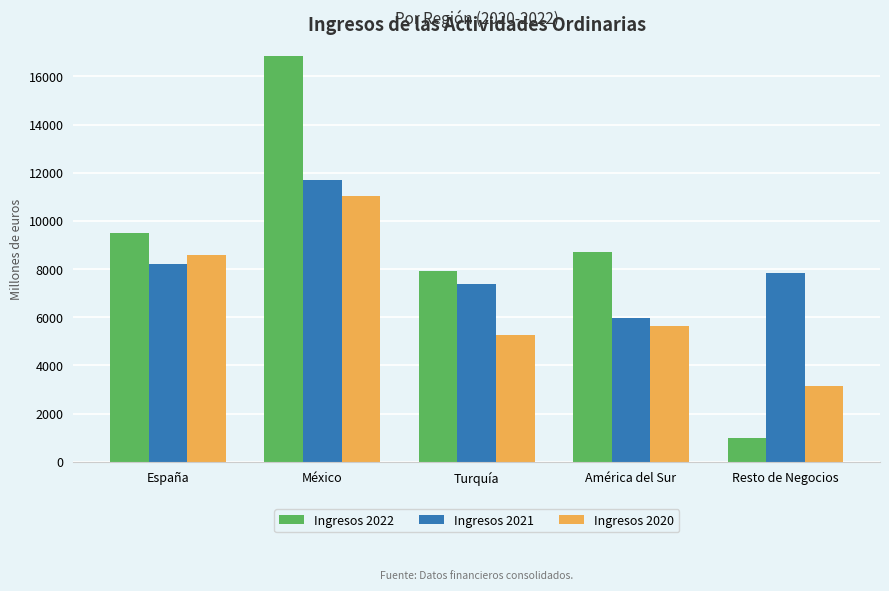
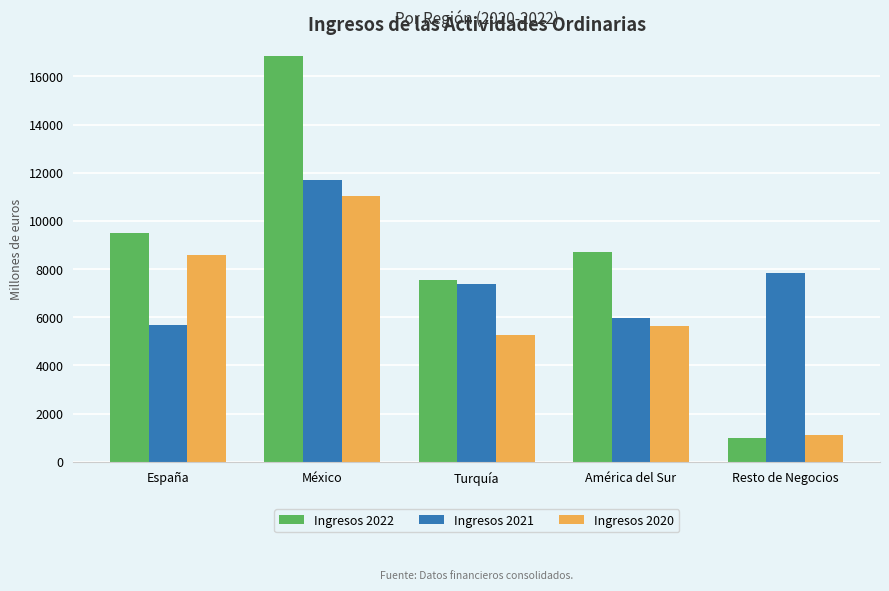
Ingresos 2021, España: 8200 -> 5700
Ingresos 2022, Turquía: 7900 -> 7500
Ingresos 2020, Resto de Negocios: 3200 -> 1100
